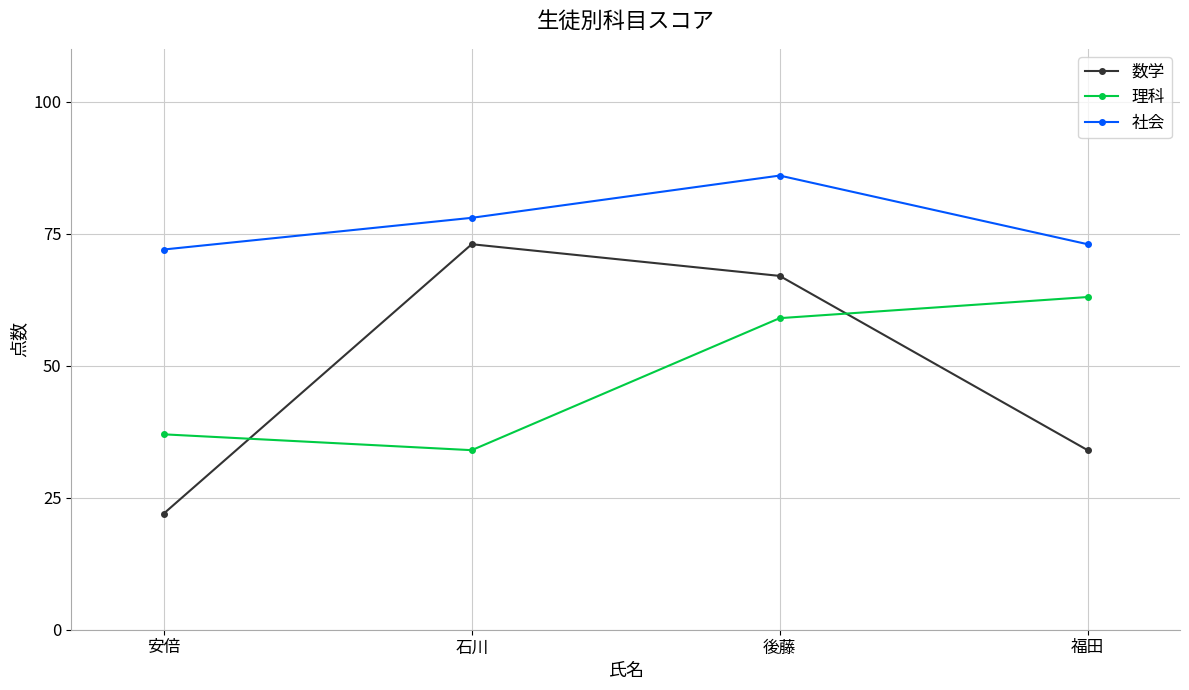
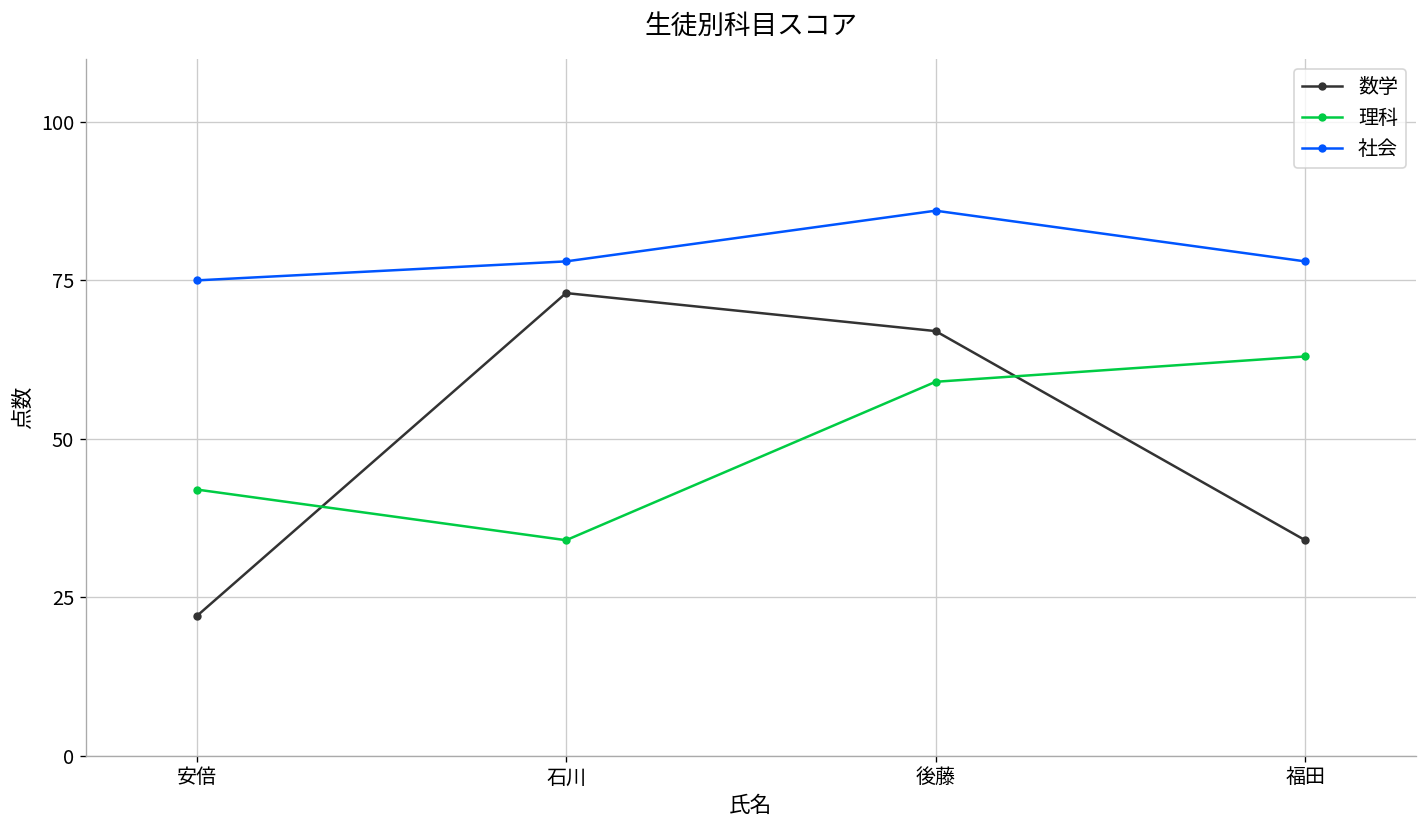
理科, 安倍: 37 -> 42
社会, 安倍: 72 -> 75
社会, 福田: 73 -> 78
